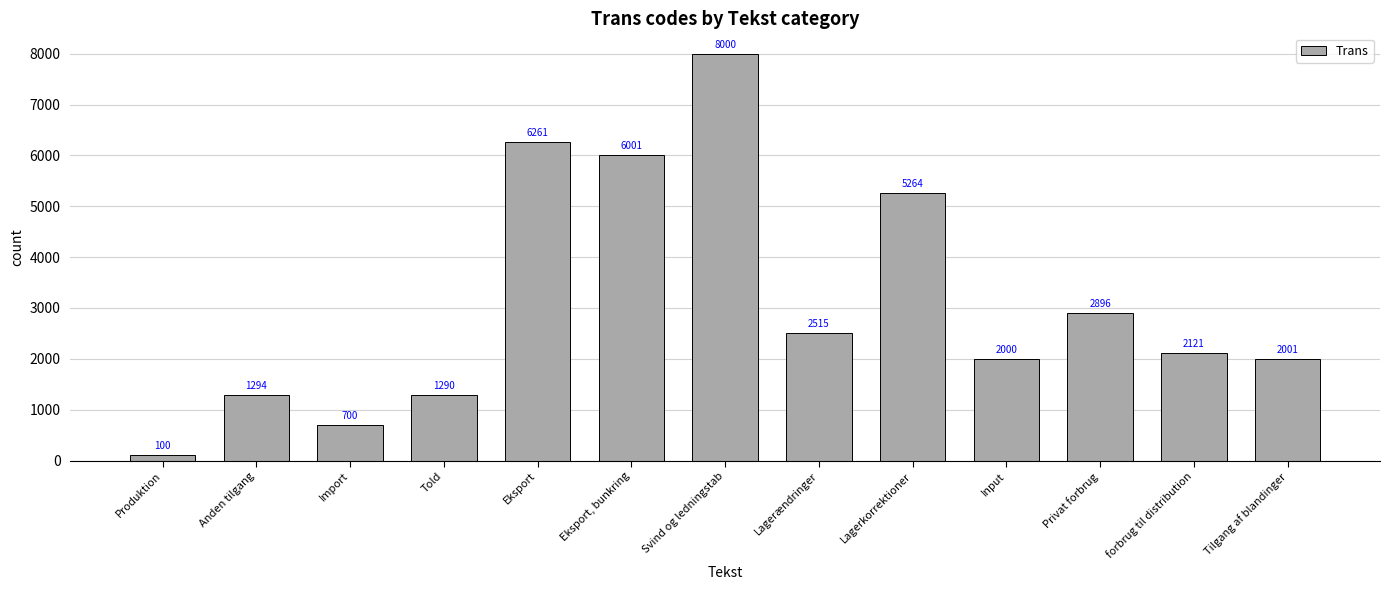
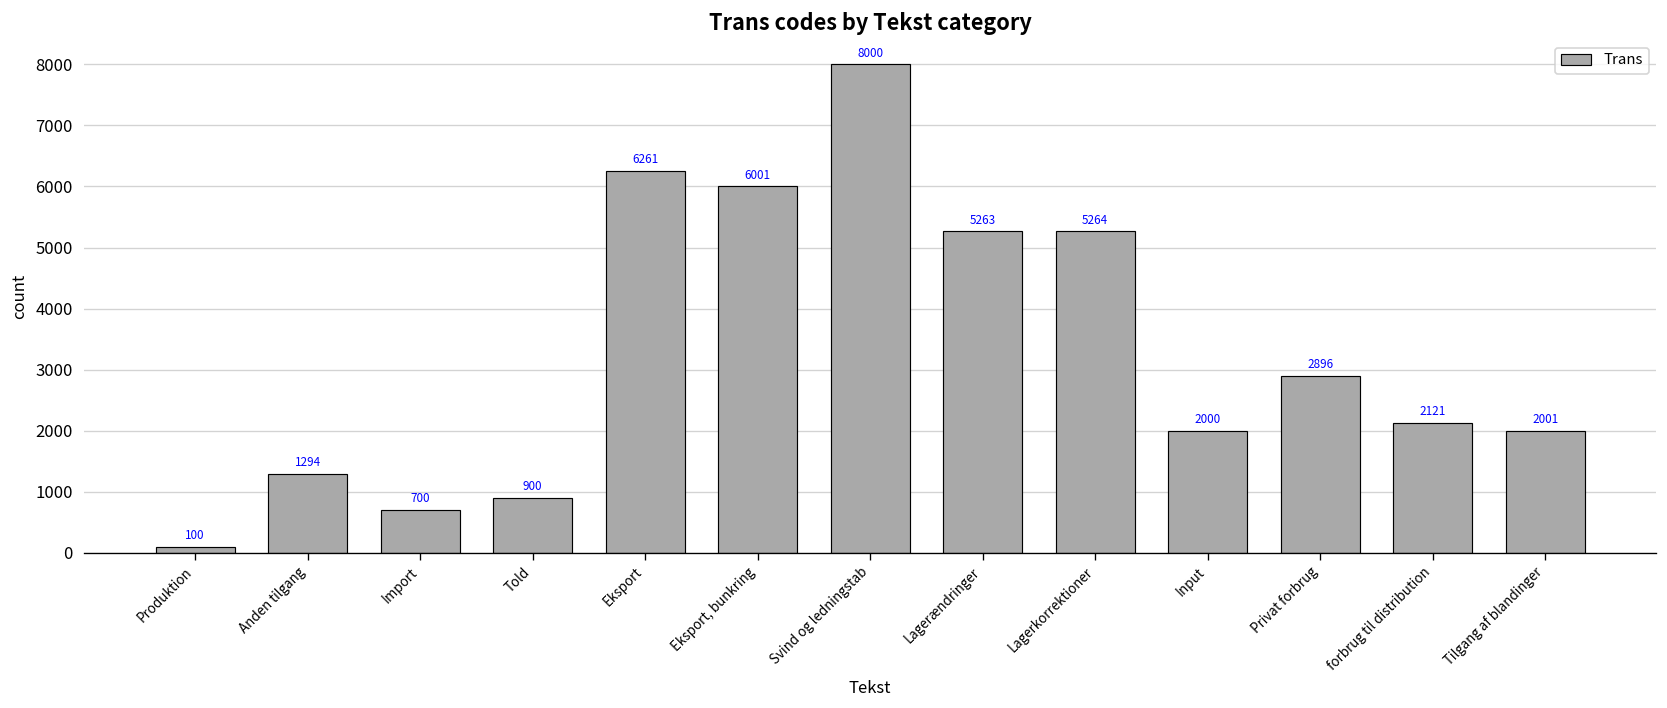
Told: 1290 -> 900
Lagerændringer: 2515 -> 5263
